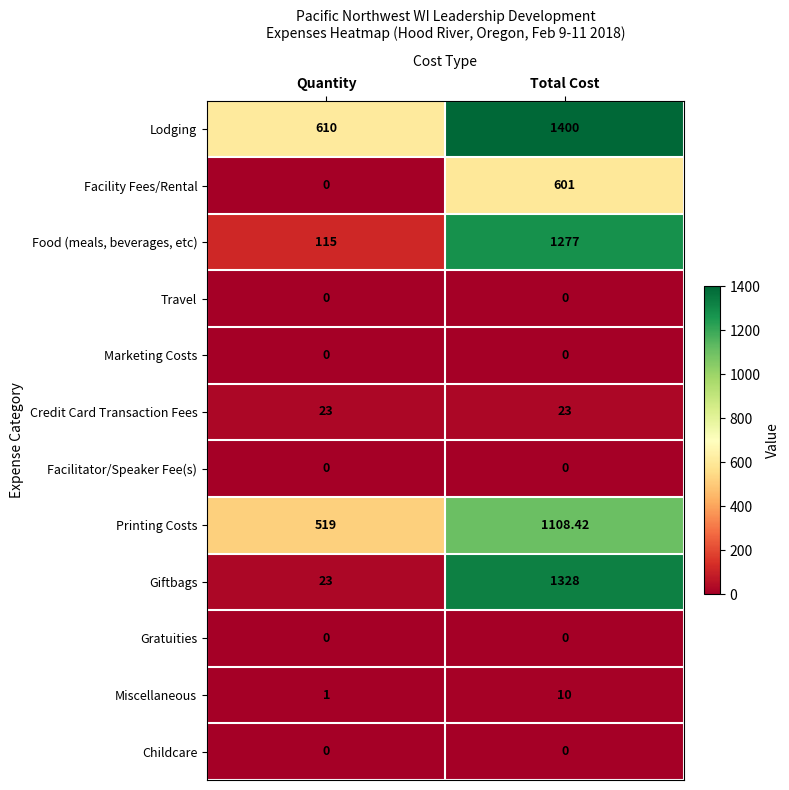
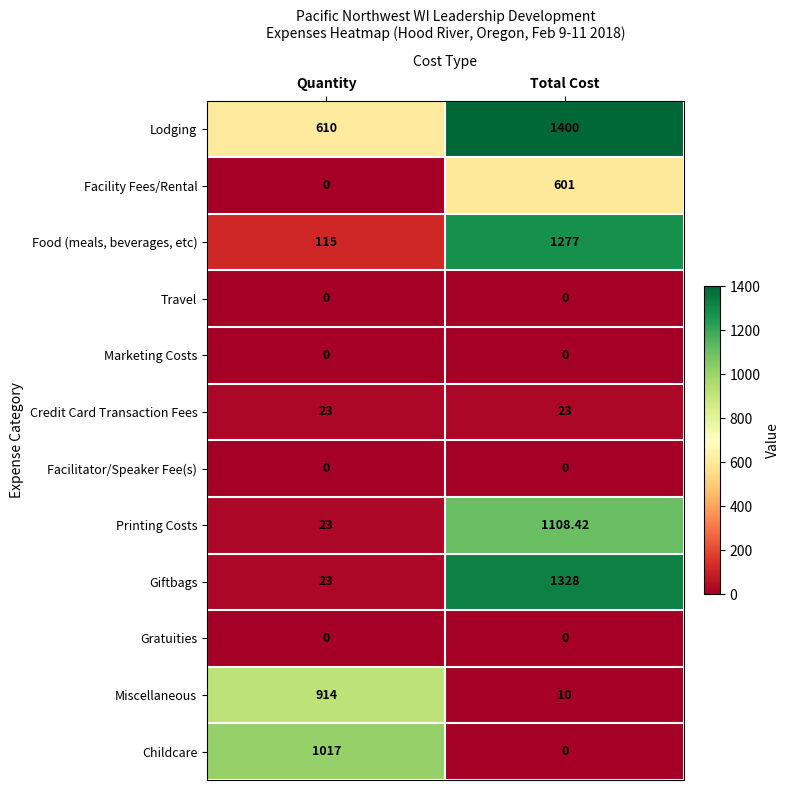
Printing Costs, Quantity: 519 -> 23
Miscellaneous, Quantity: 1 -> 914
Childcare, Quantity: 0 -> 1017
